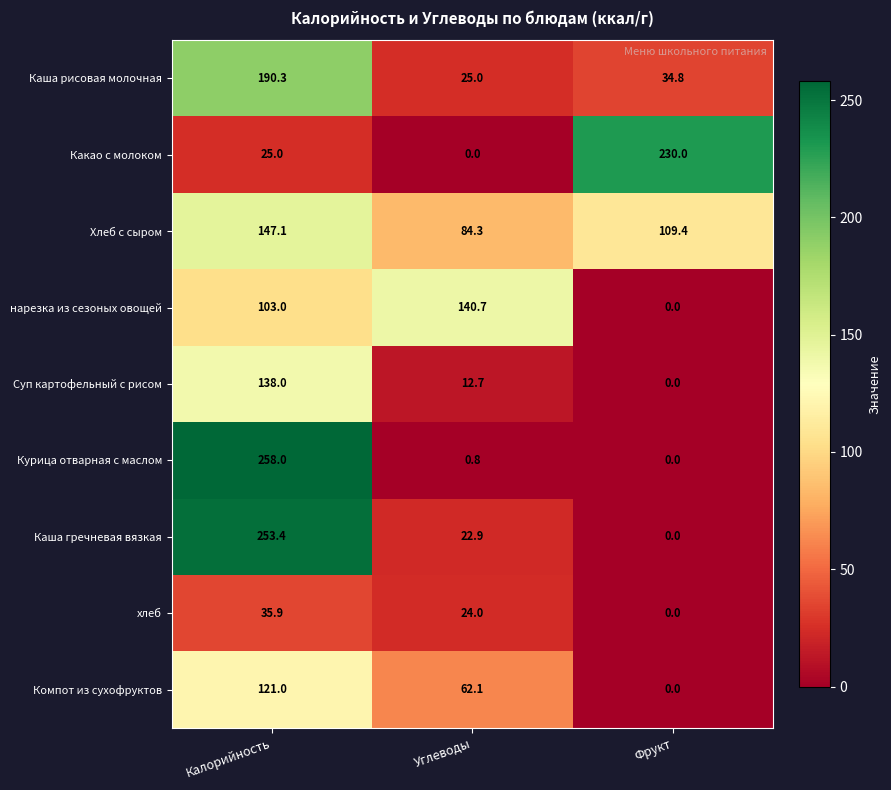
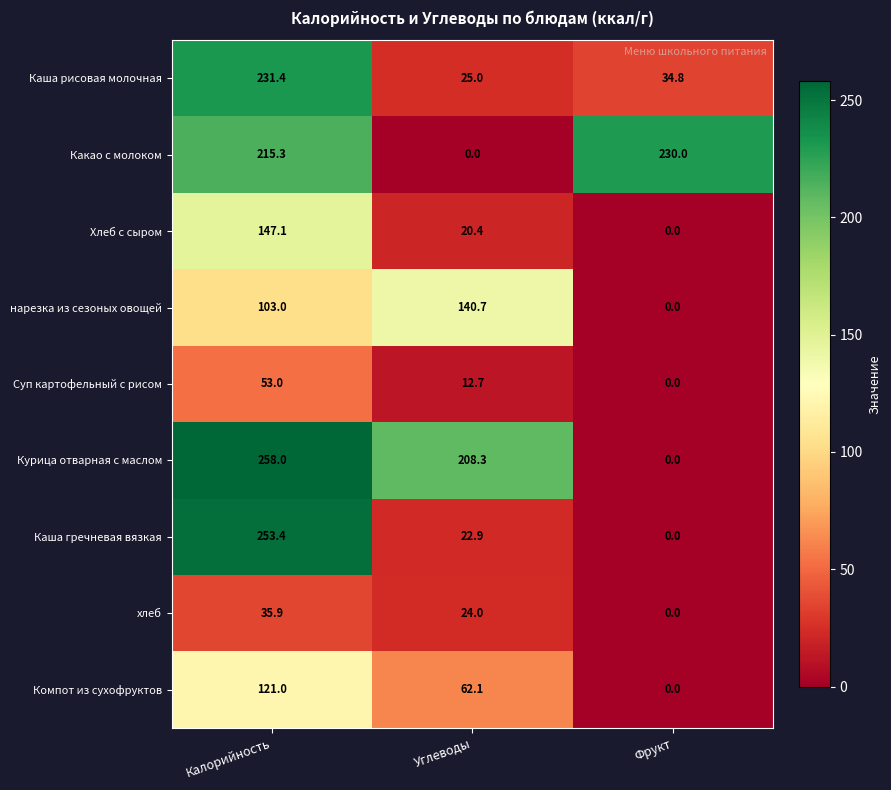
Каша рисовая молочная, Калорийность: 190.3 -> 231.4
Какао с молоком, Калорийность: 25.0 -> 215.3
Хлеб с сыром, Углеводы: 84.3 -> 20.4
Хлеб с сыром, Фрукт: 109.4 -> 0.0
Суп картофельный с рисом, Калорийность: 138.0 -> 53.0
Курица отварная с маслом, Углеводы: 0.8 -> 208.3
